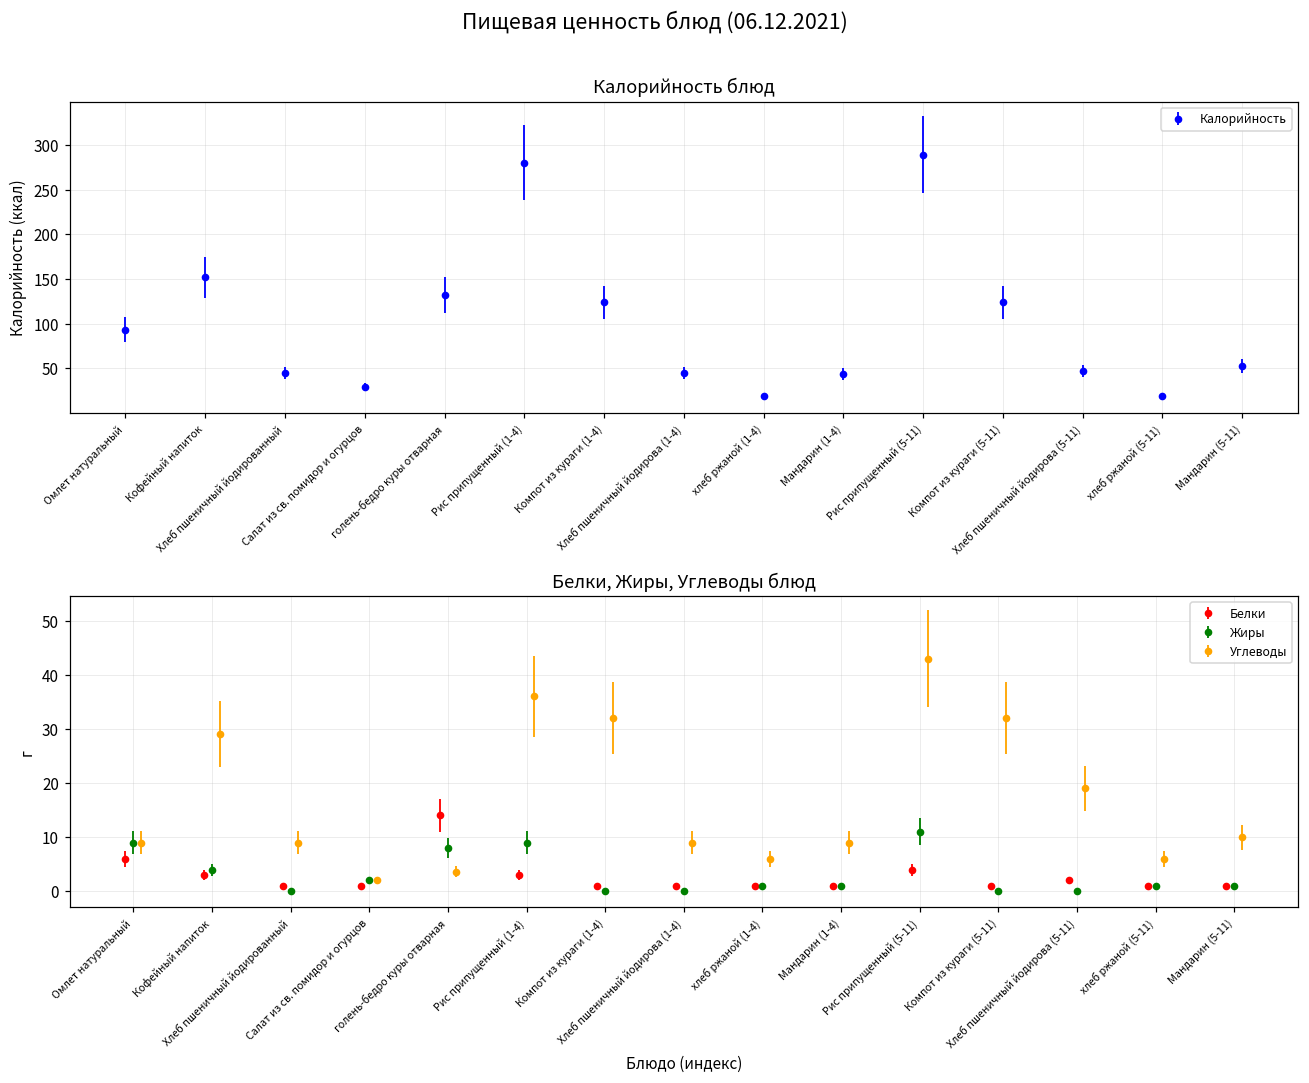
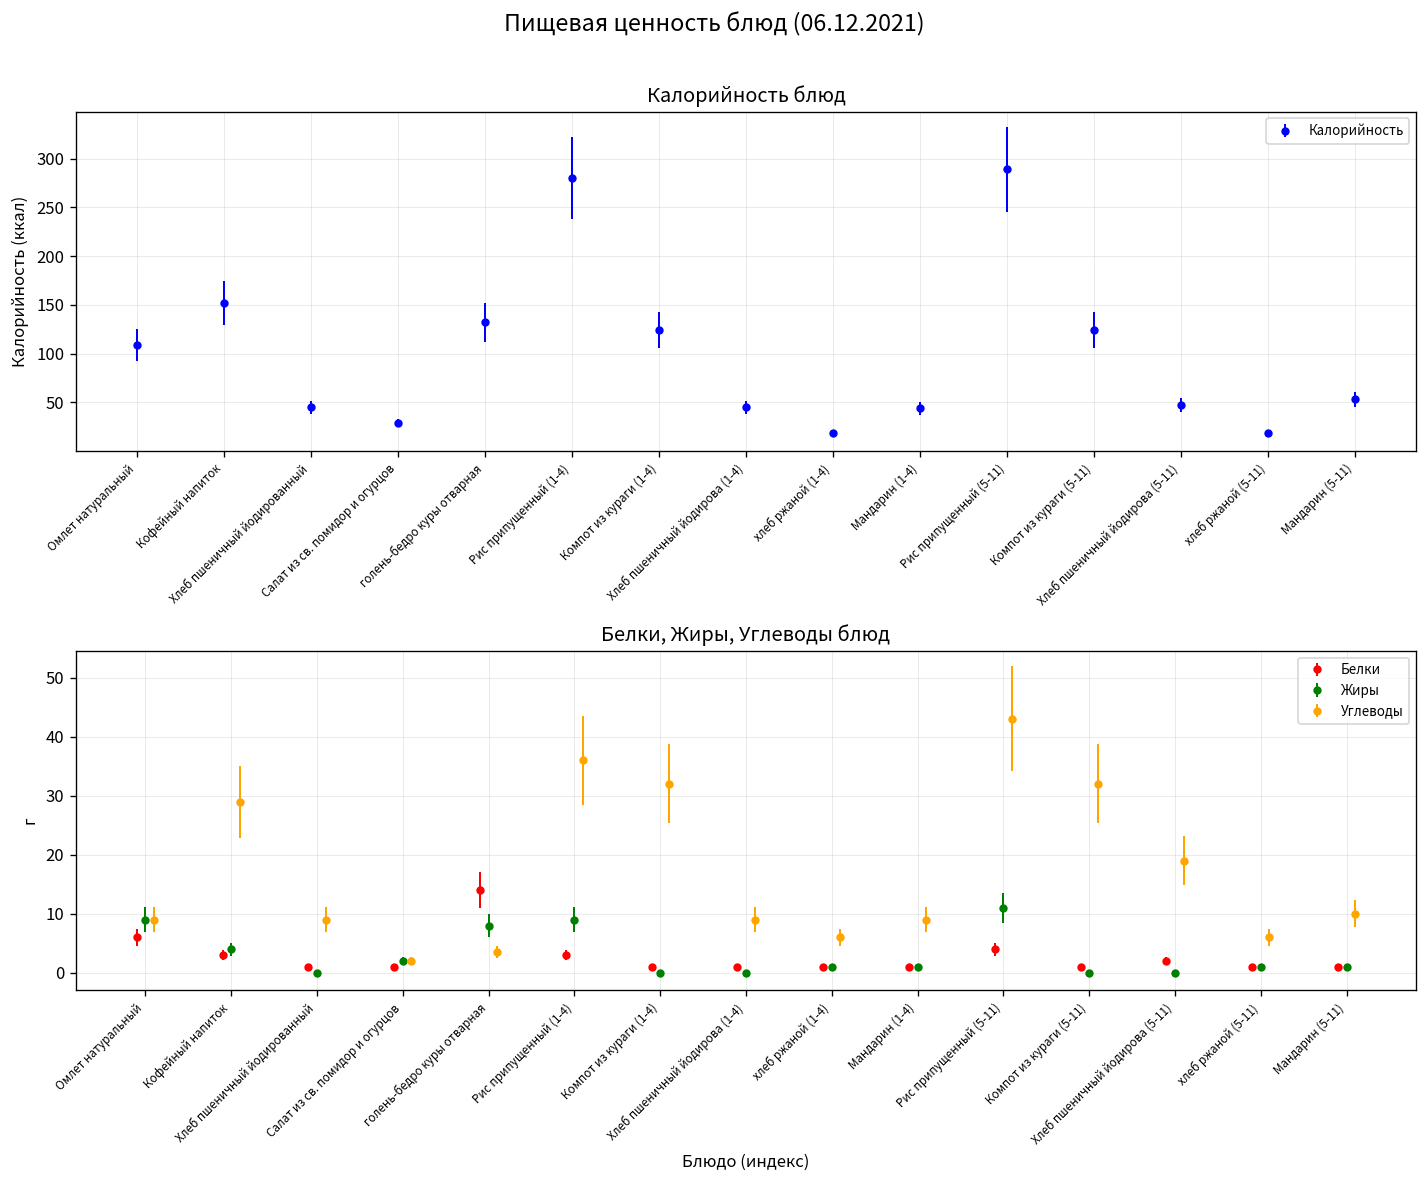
Калорийность блюд, Омлет натуральный: 90 -> 110
